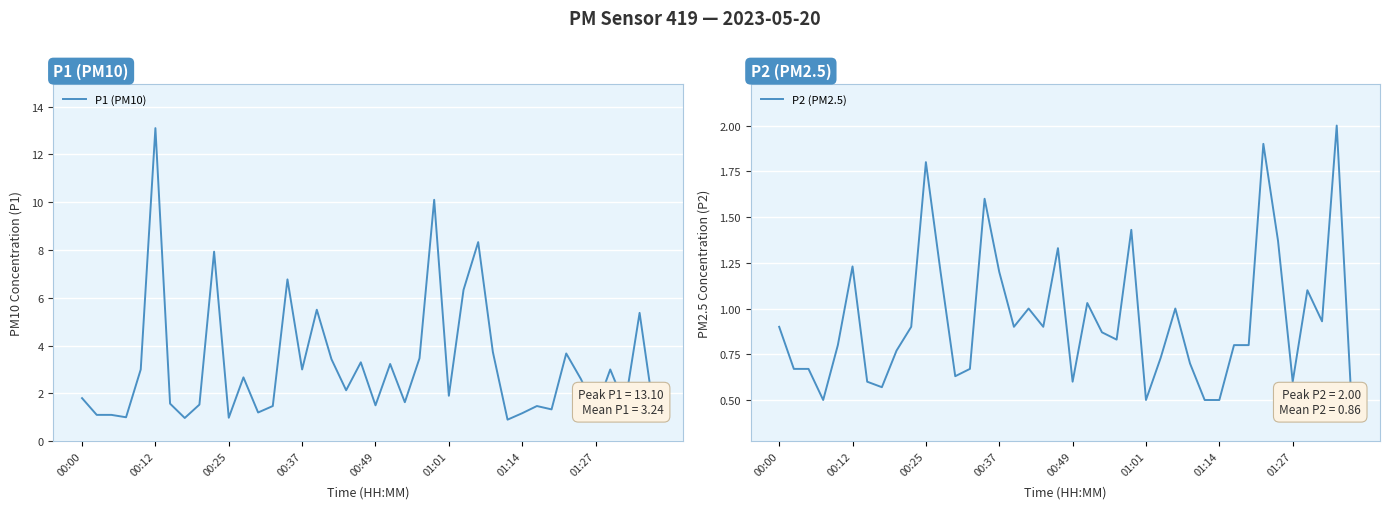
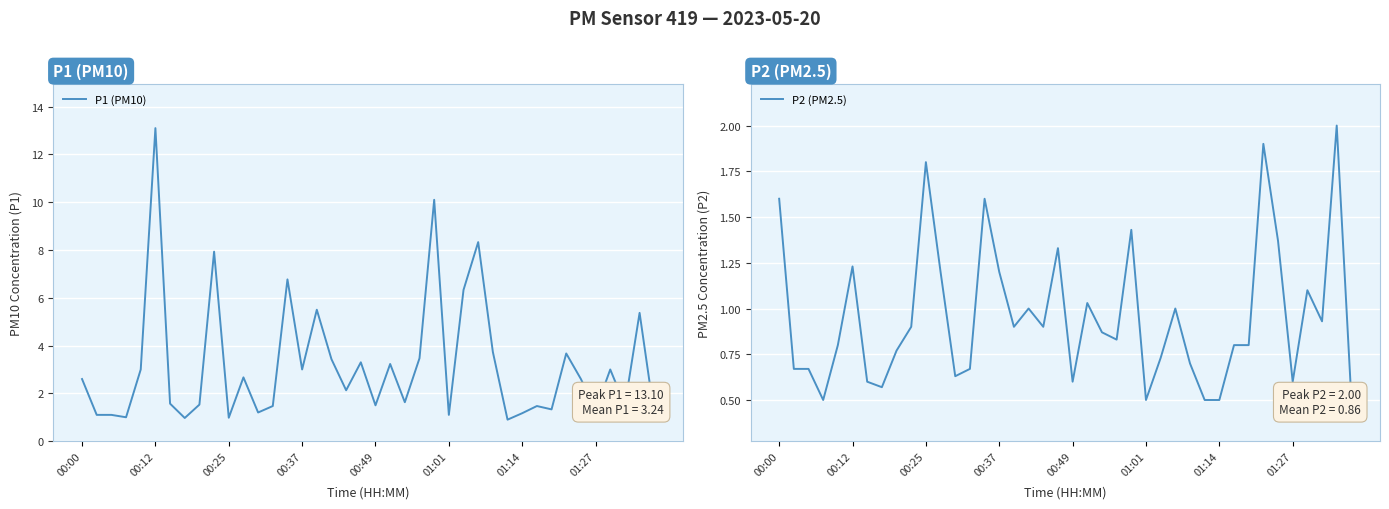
P1 (PM10), 00:00: 1.8 -> 2.6
P1 (PM10), 01:01: 1.9 -> 1.1
P2 (PM2.5), 00:00: 0.9 -> 1.6
